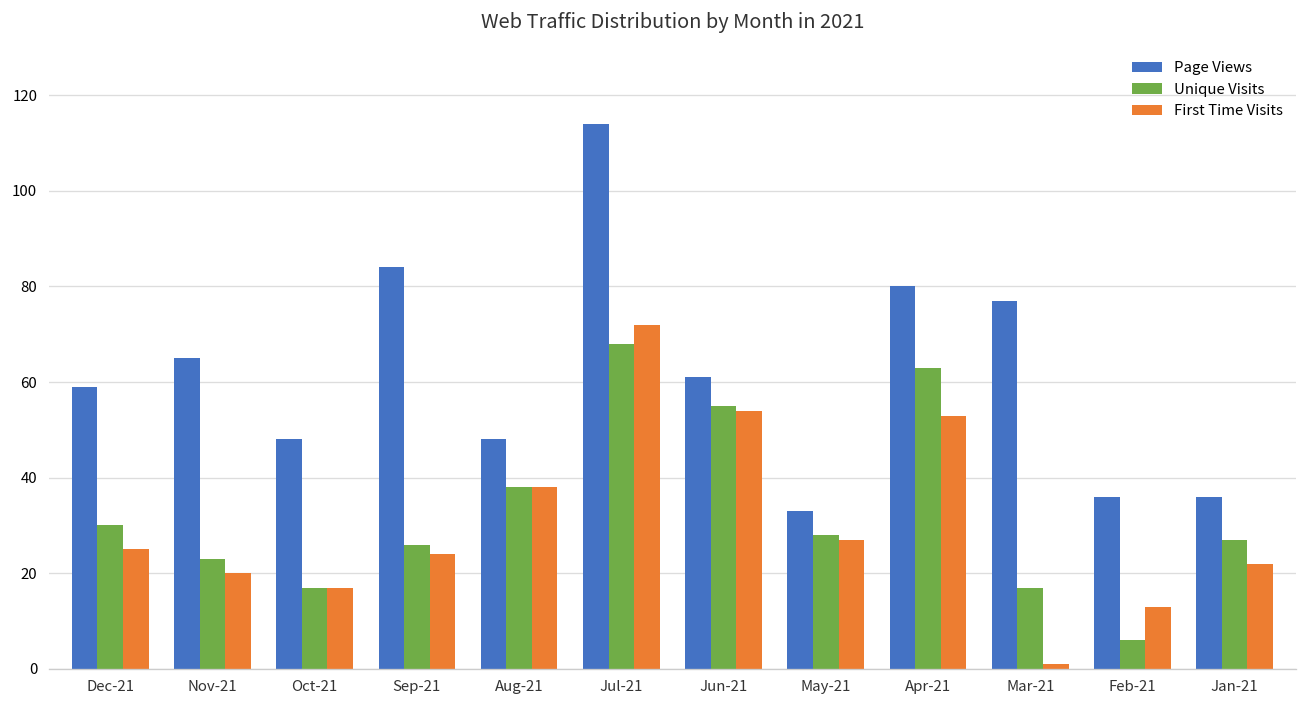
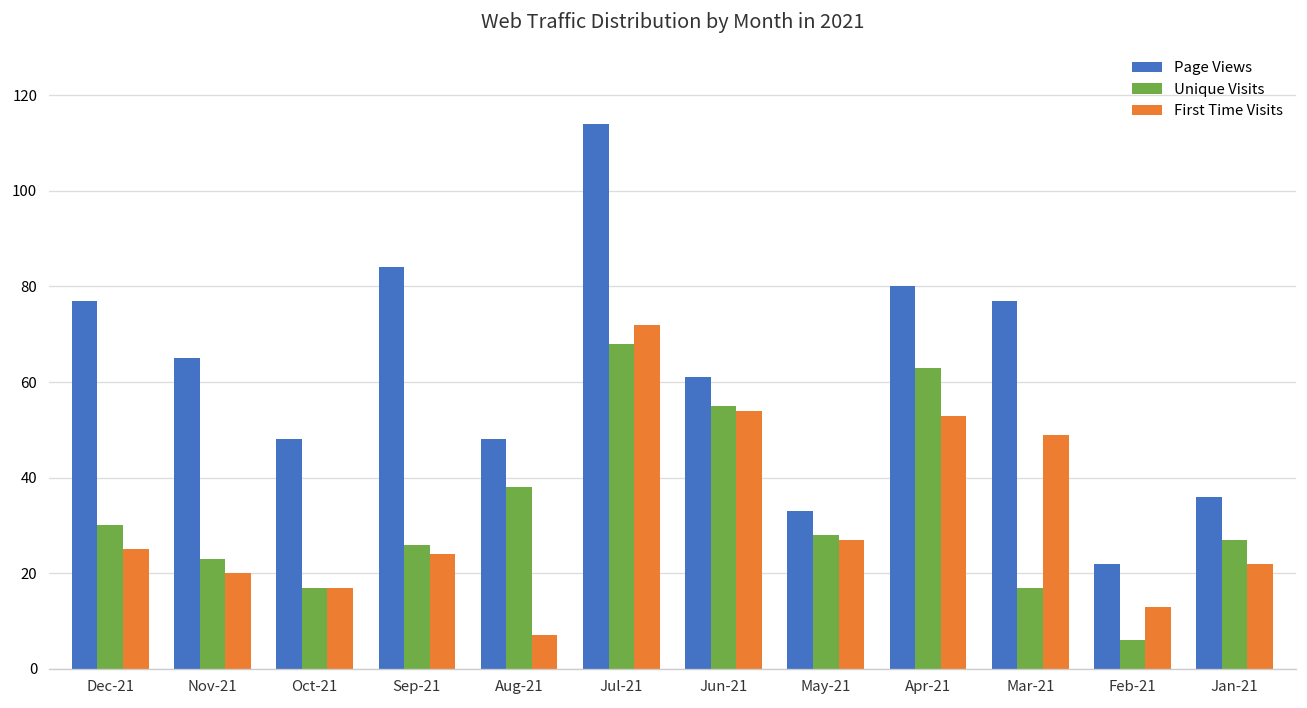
Page Views, Dec-21: 59 -> 77
First Time Visits, Aug-21: 38 -> 7
First Time Visits, Mar-21: 1 -> 49
Page Views, Feb-21: 36 -> 22
